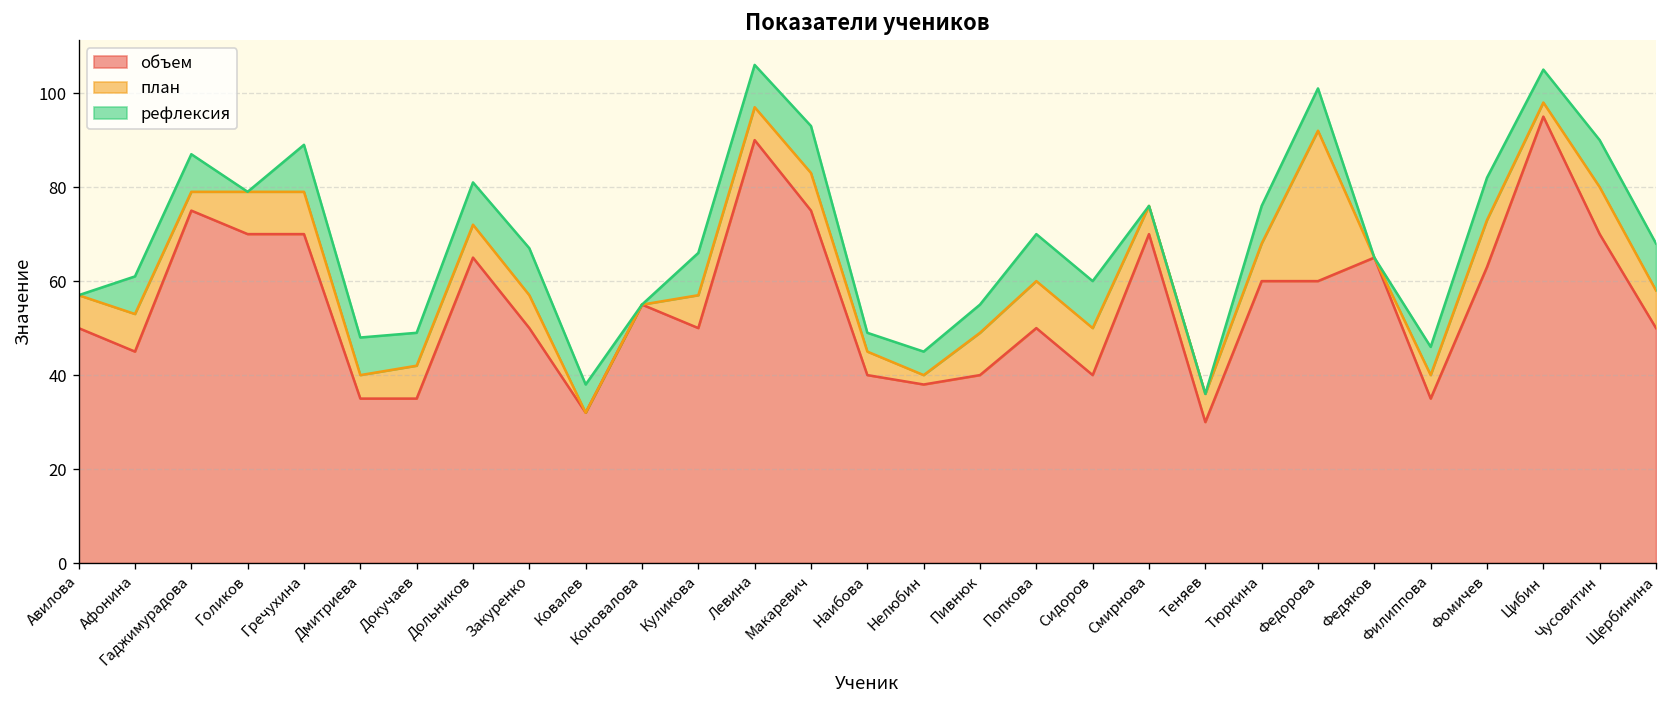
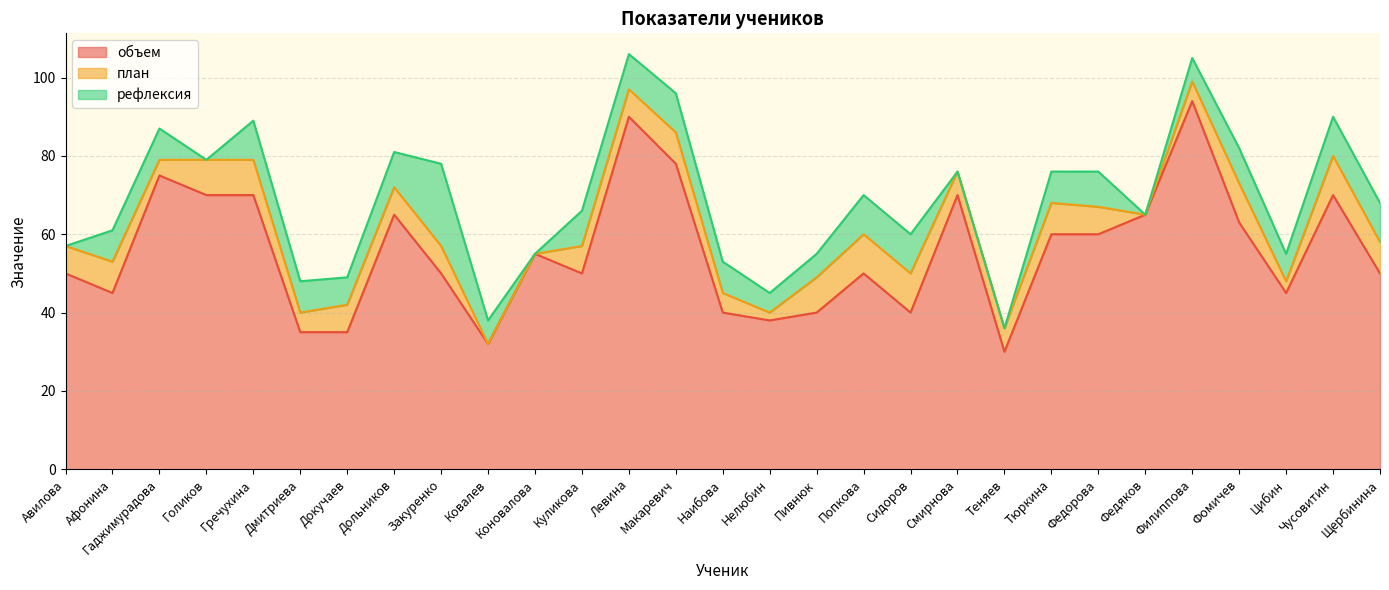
рефлексия, Закуренко: 10 -> 21
объем, Макаревич: 75 -> 78
рефлексия, Наибова: 4 -> 8
план, Федорова: 32 -> 7
объем, Филиппова: 35 -> 94
объем, Цибин: 95 -> 45
